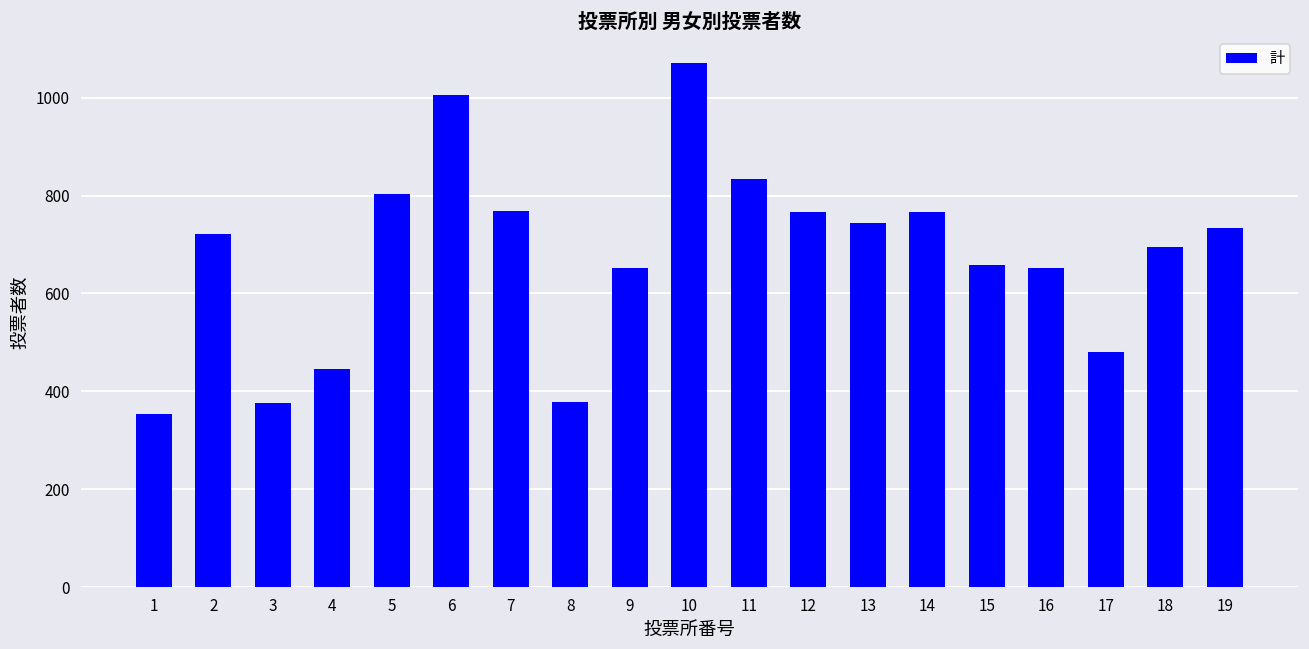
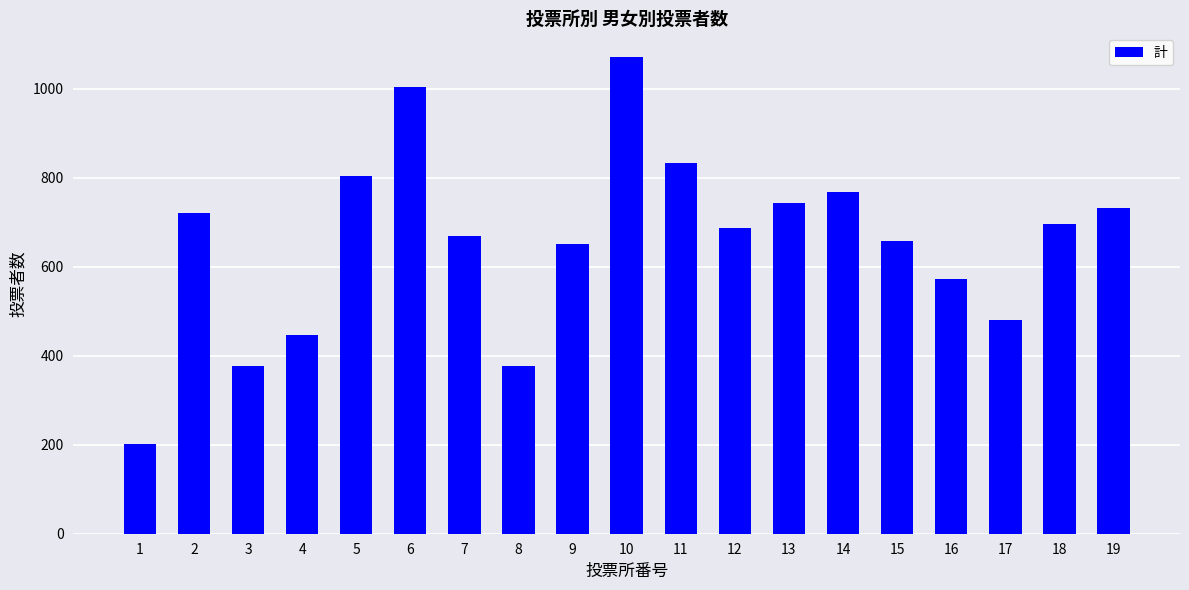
1: 350 -> 200
7: 770 -> 670
12: 770 -> 690
16: 650 -> 570
